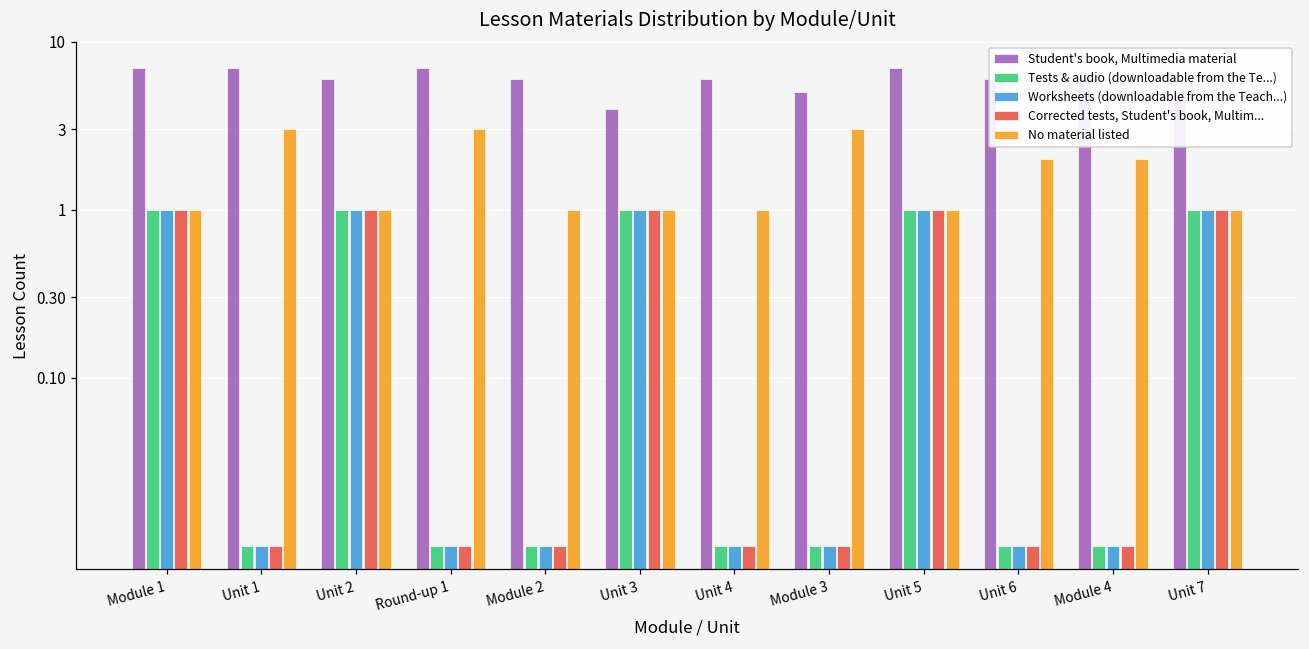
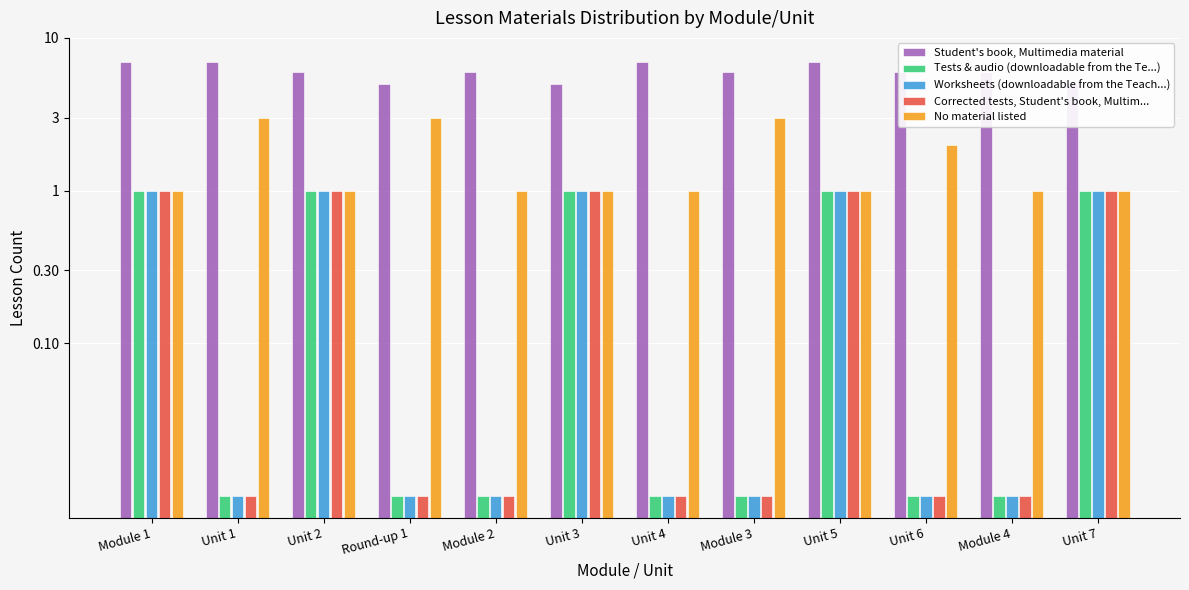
Student's book, Multimedia material, Round-up 1: 7 -> 5
Student's book, Multimedia material, Unit 3: 4 -> 5
Student's book, Multimedia material, Unit 4: 6 -> 7
Student's book, Multimedia material, Module 3: 5 -> 6
No material listed, Module 4: 2 -> 1
